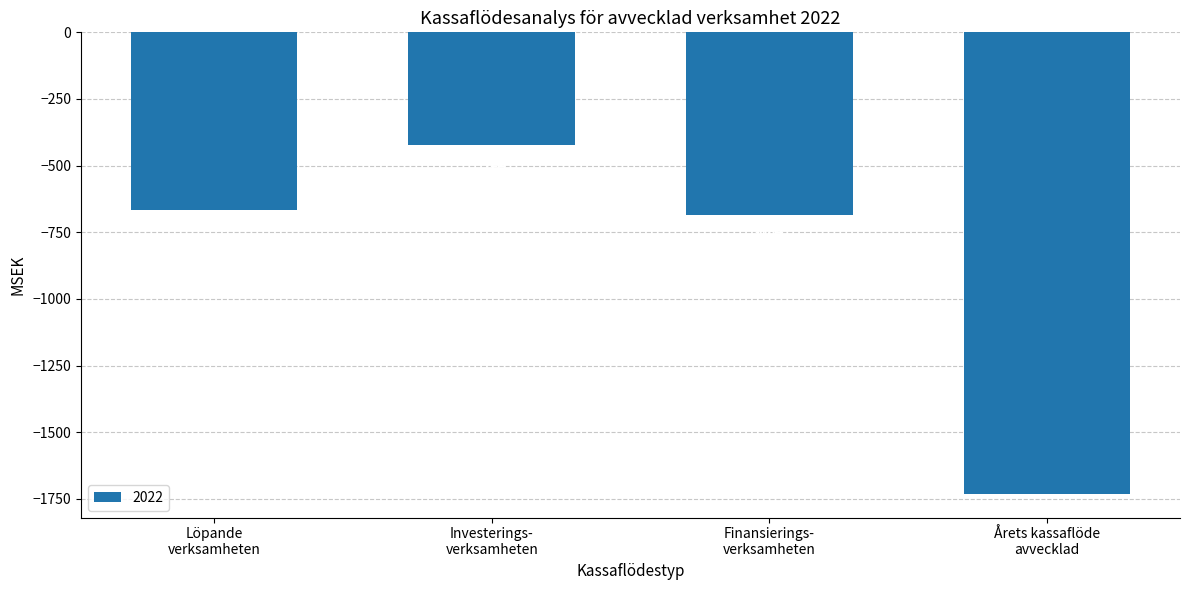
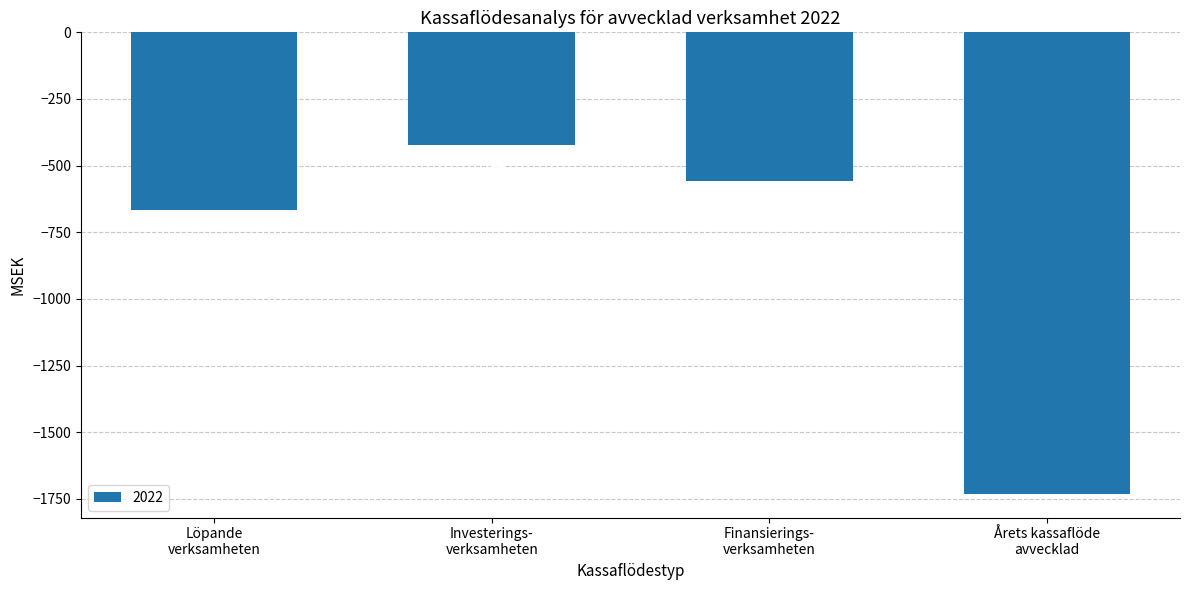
Finansierings- verksamheten: -680 -> -560
